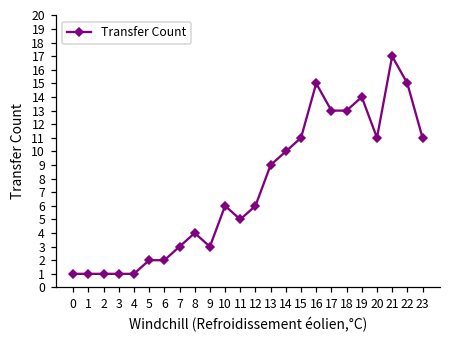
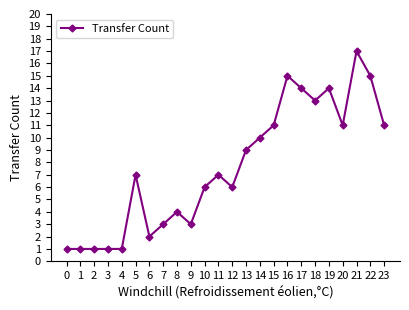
5: 2 -> 7
11: 5 -> 7
17: 13 -> 14
